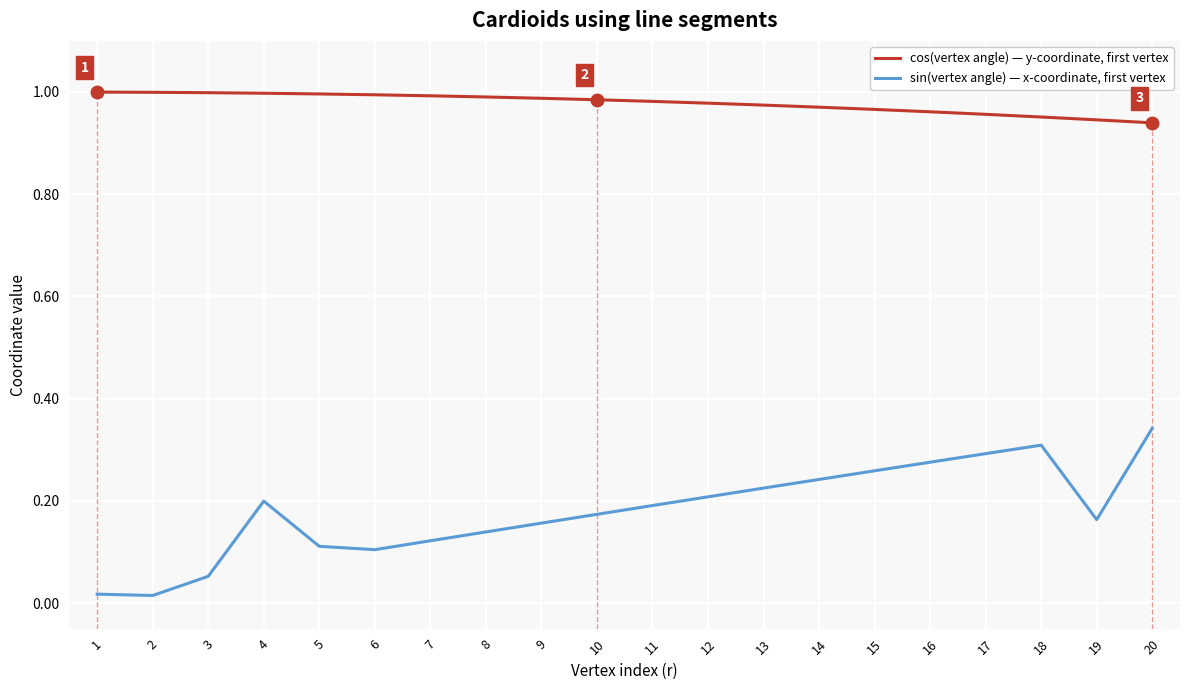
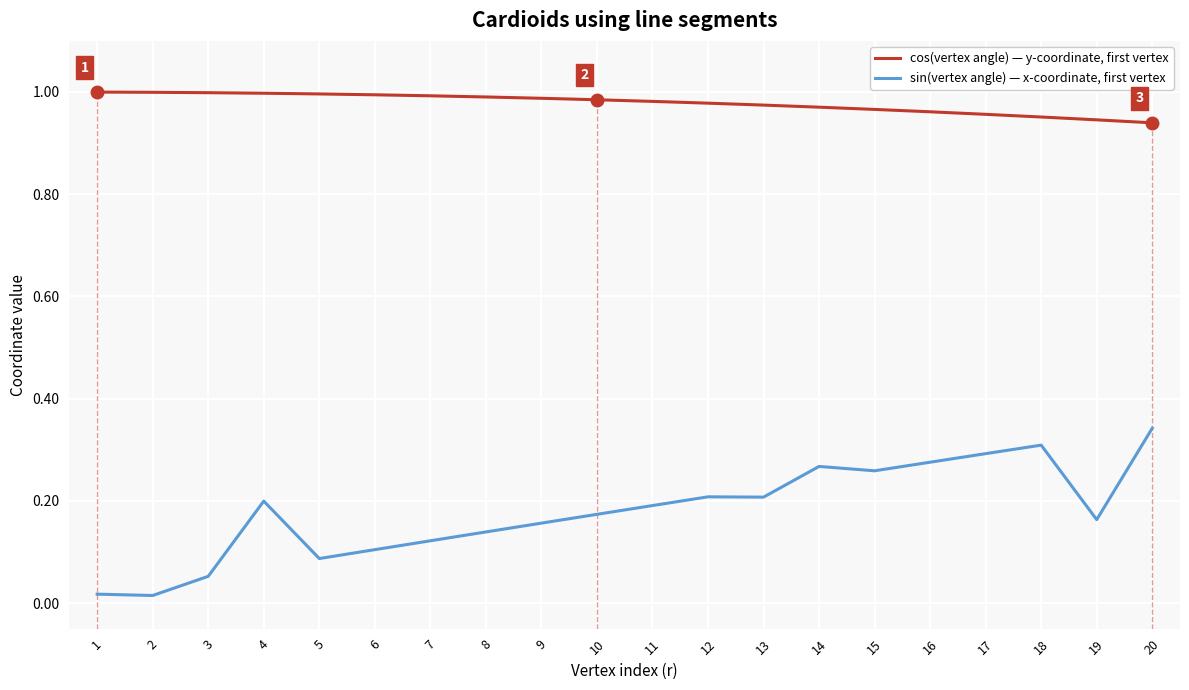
sin(vertex angle) — x-coordinate, first vertex, 5: 0.11 -> 0.09
sin(vertex angle) — x-coordinate, first vertex, 13: 0.22 -> 0.21
sin(vertex angle) — x-coordinate, first vertex, 14: 0.24 -> 0.27
